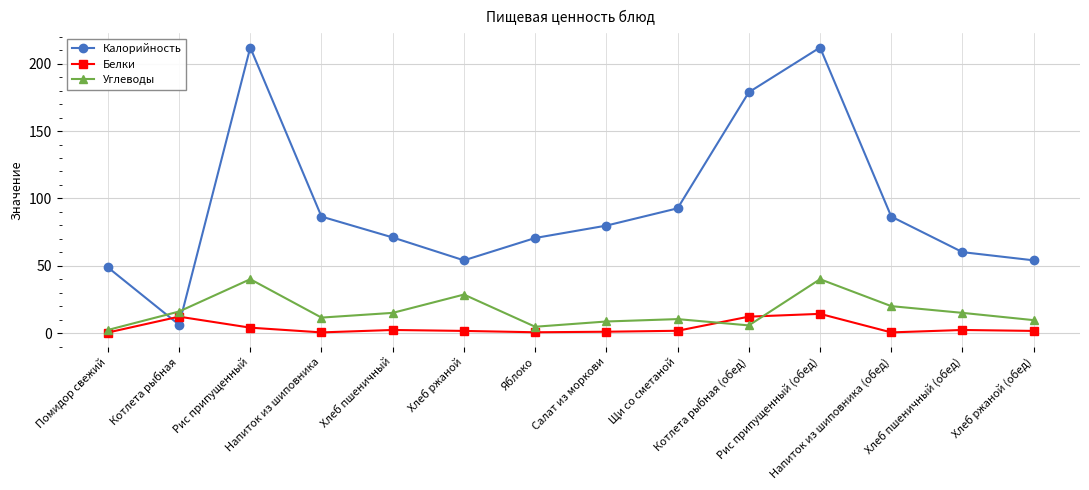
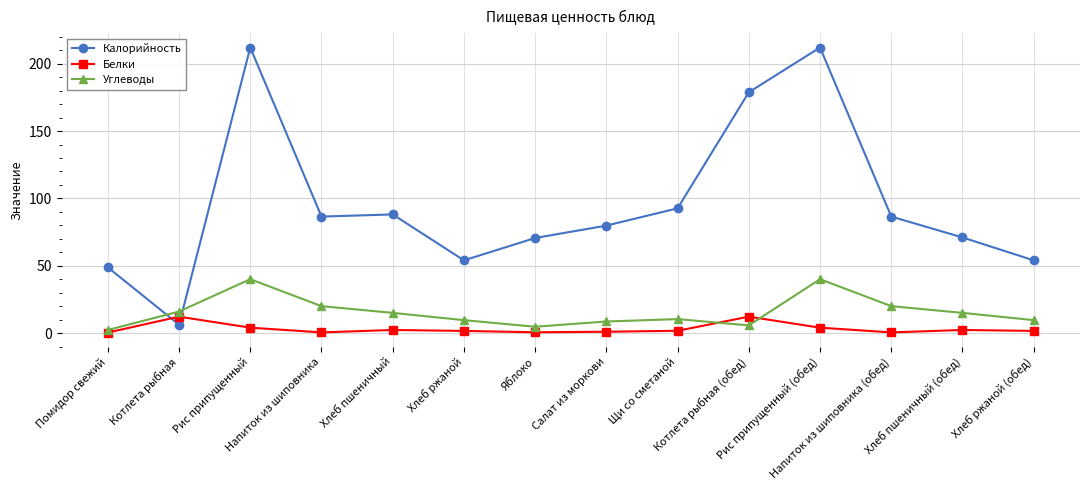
Углеводы, Напиток из шиповника: 12 -> 20
Калорийность, Хлеб пшеничный: 71 -> 88
Углеводы, Хлеб ржаной: 29 -> 10
Белки, Рис припущенный (обед): 14 -> 4
Калорийность, Хлеб пшеничный (обед): 60 -> 71
